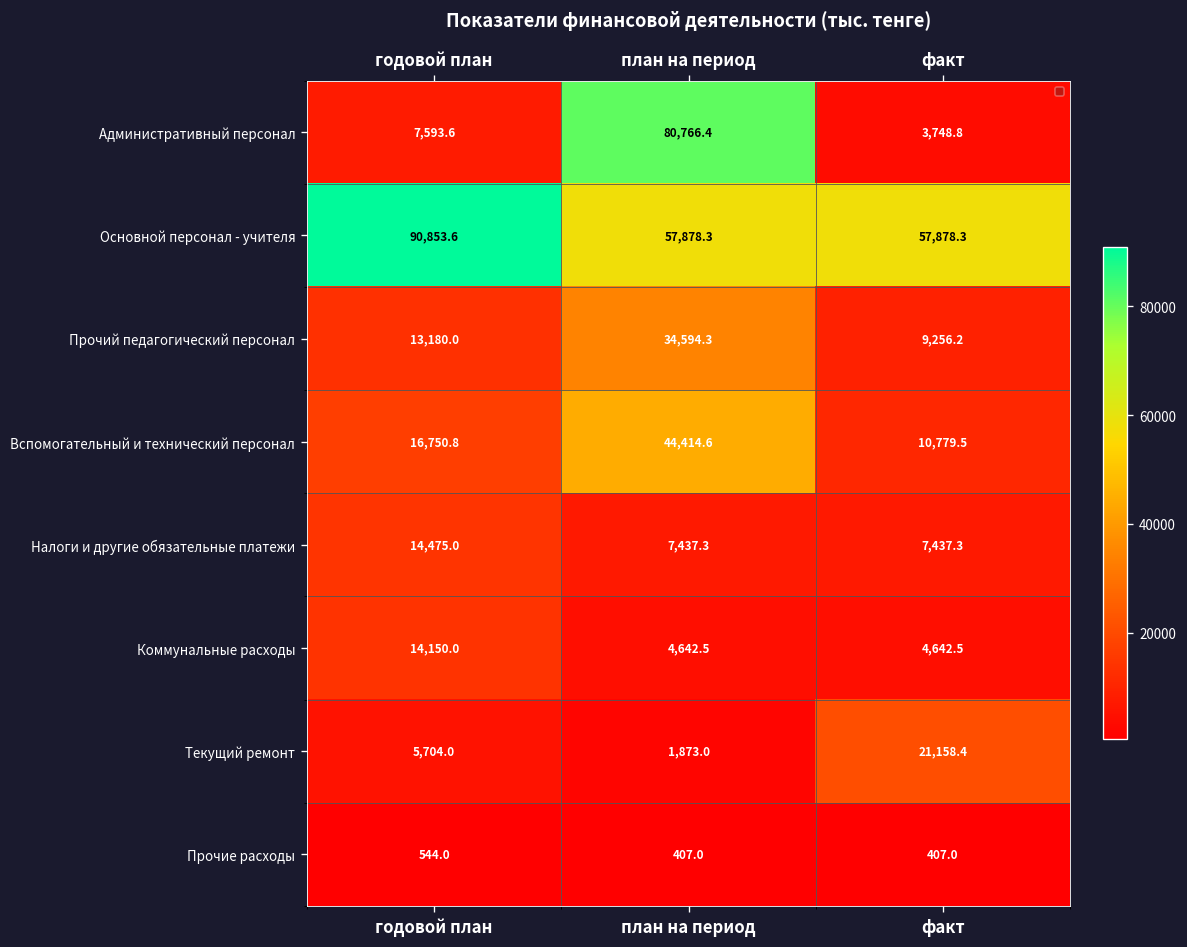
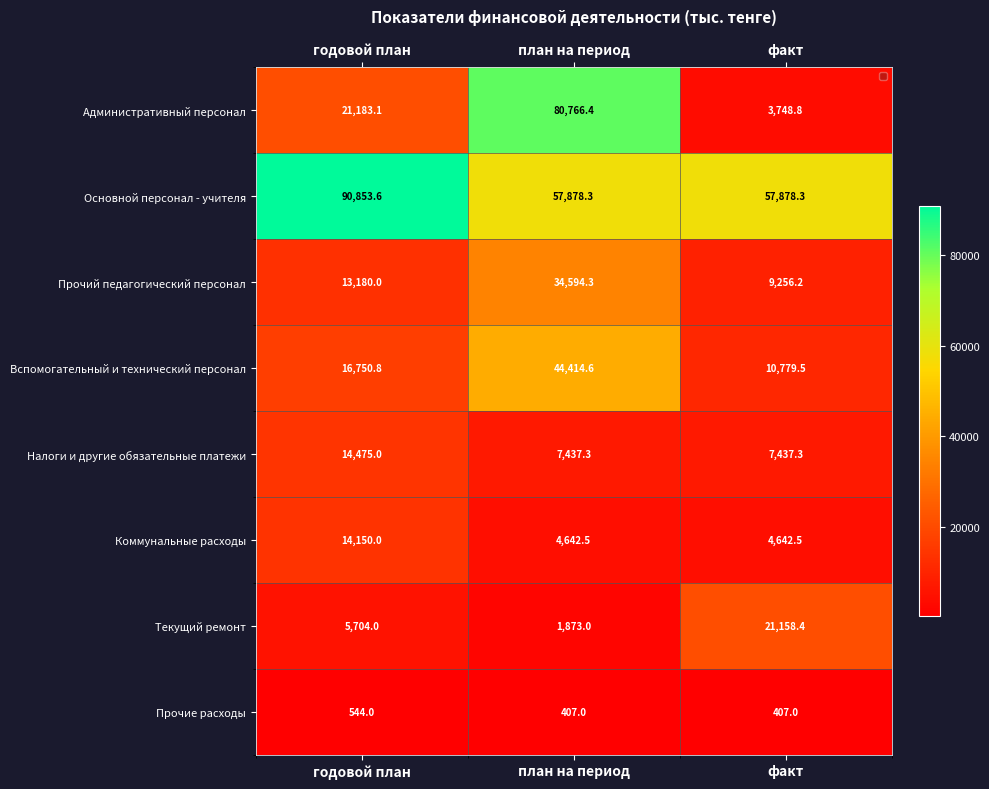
Административный персонал, годовой план: 7,593.6 -> 21,183.1
